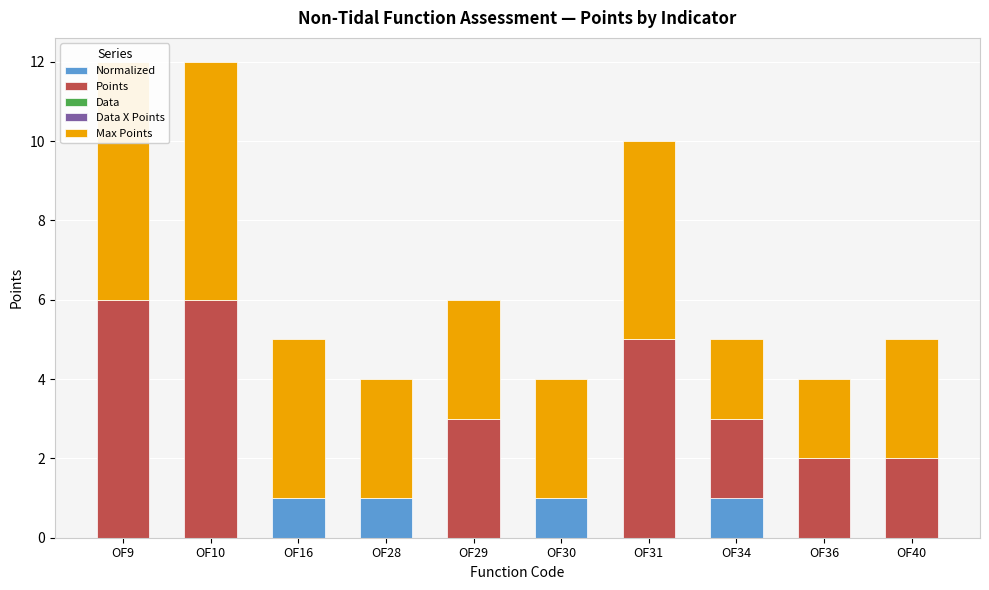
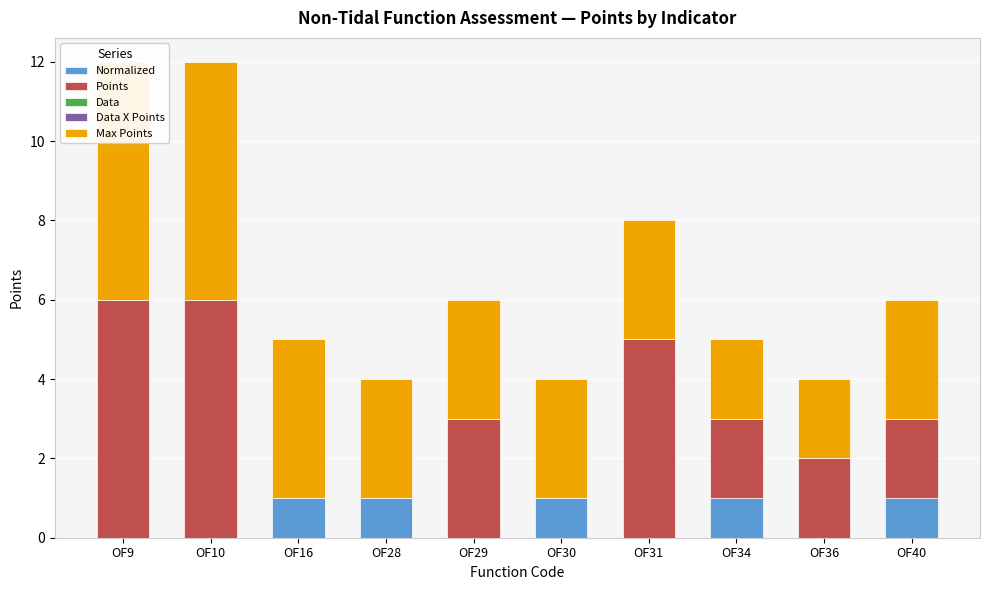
Max Points, OF31: 5 -> 3
Normalized, OF40: 0 -> 1
